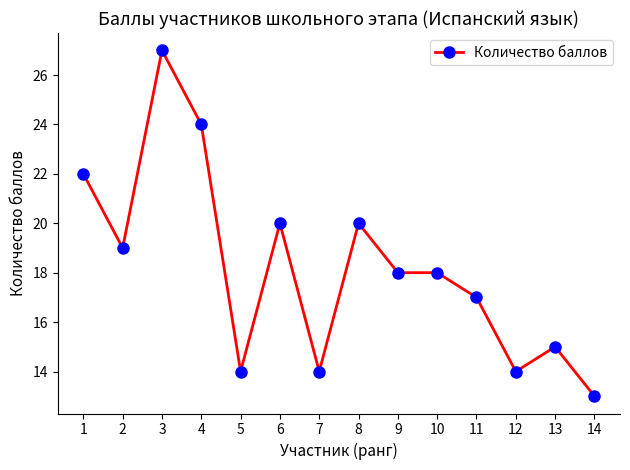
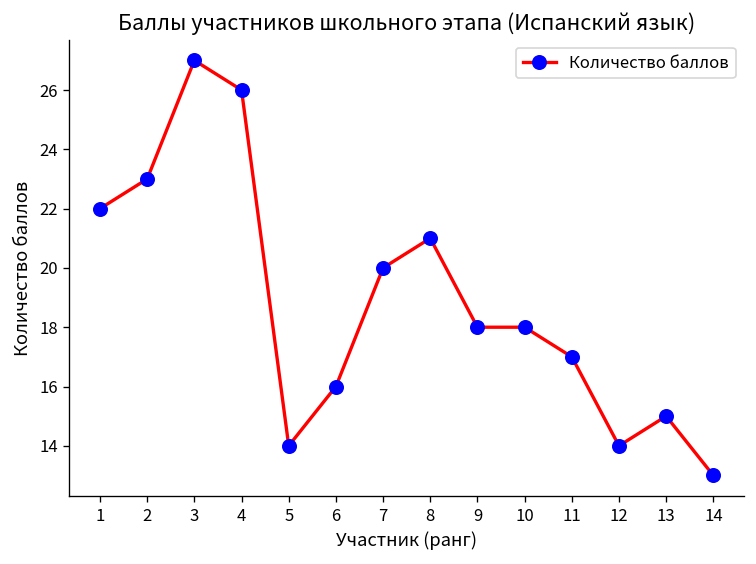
2: 19 -> 23
4: 24 -> 26
6: 20 -> 16
7: 14 -> 20
8: 20 -> 21
